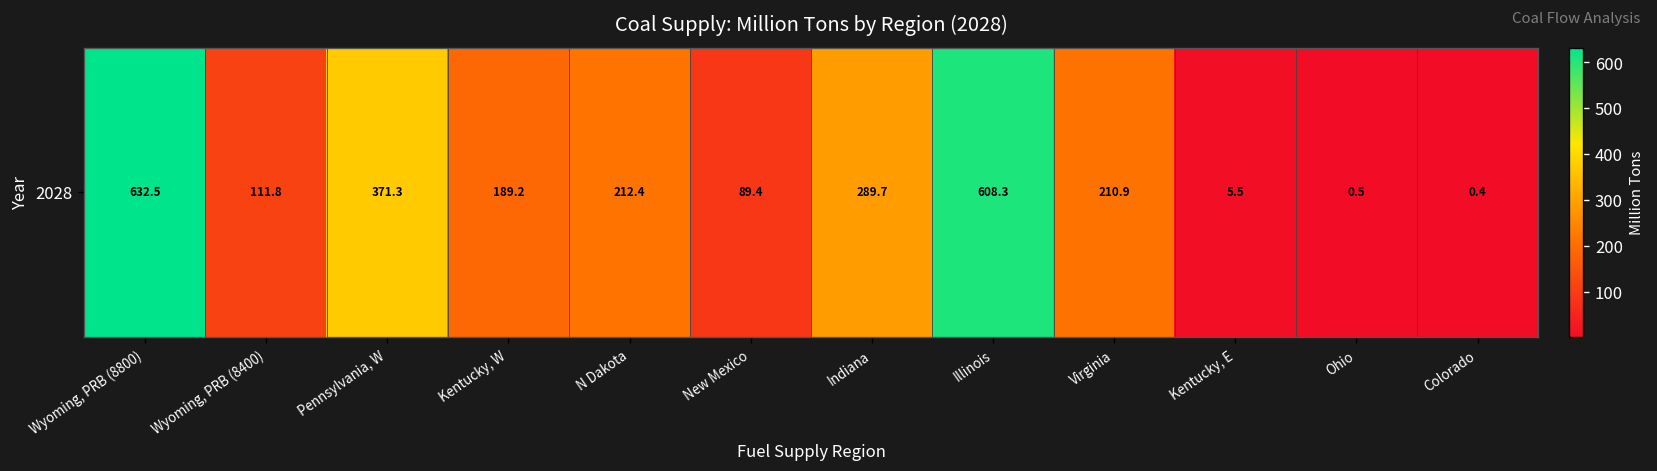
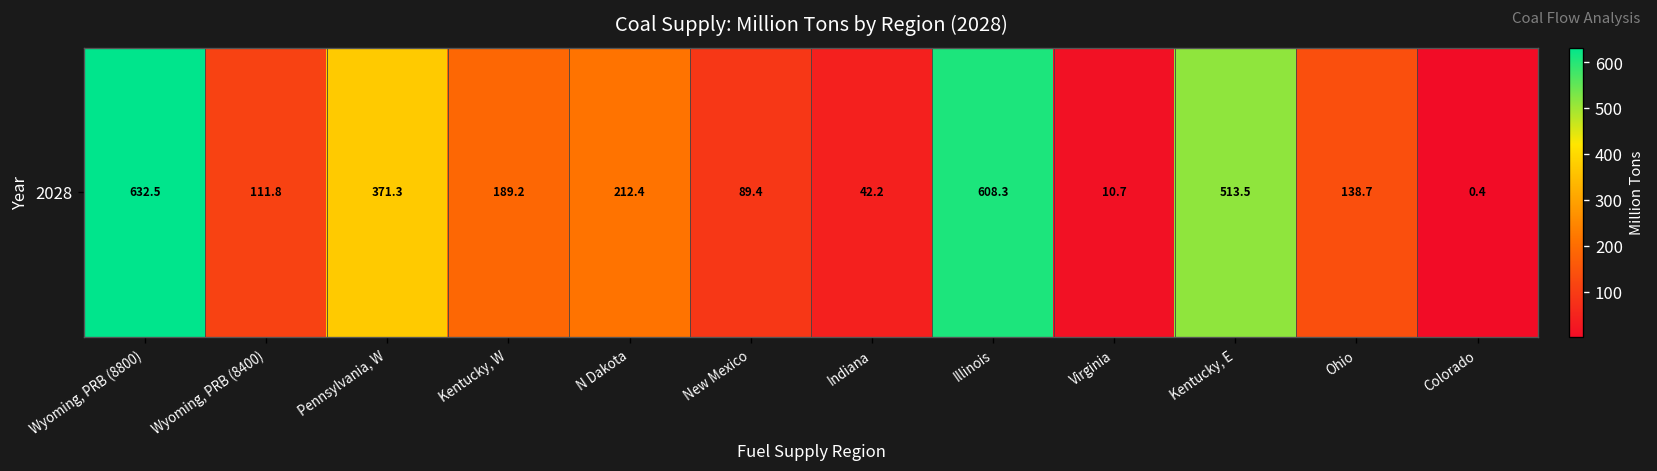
2028, Indiana: 289.7 -> 42.2
2028, Virginia: 210.9 -> 10.7
2028, Kentucky, E: 5.5 -> 513.5
2028, Ohio: 0.5 -> 138.7
